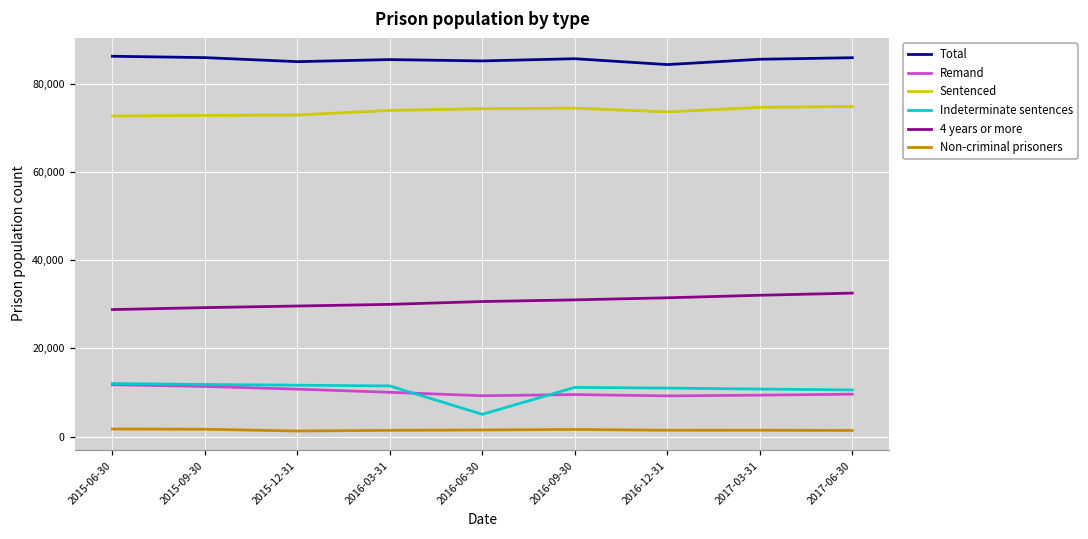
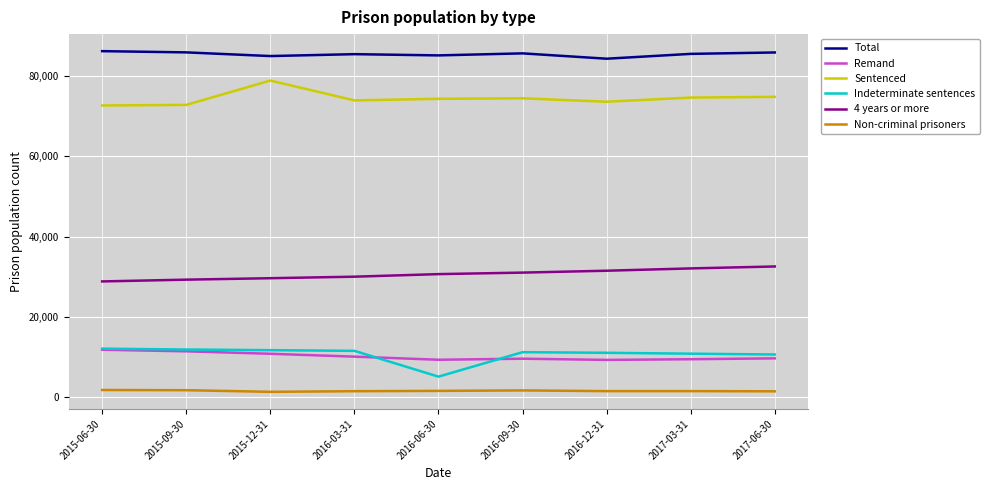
Sentenced, 2015-12-31: 73,000 -> 79,000
